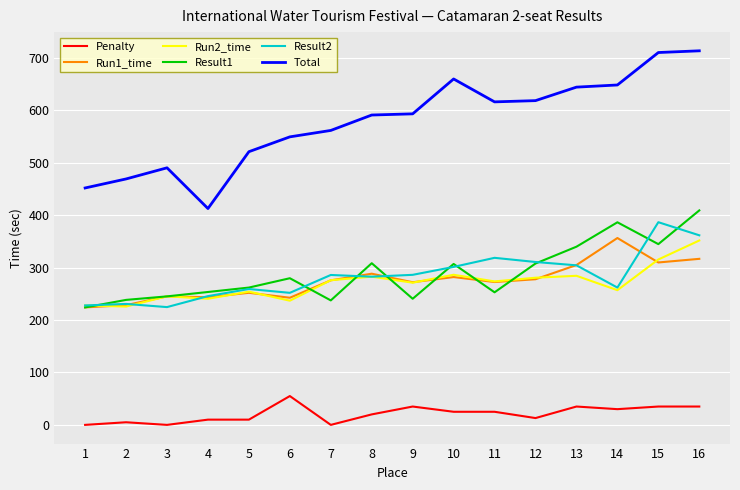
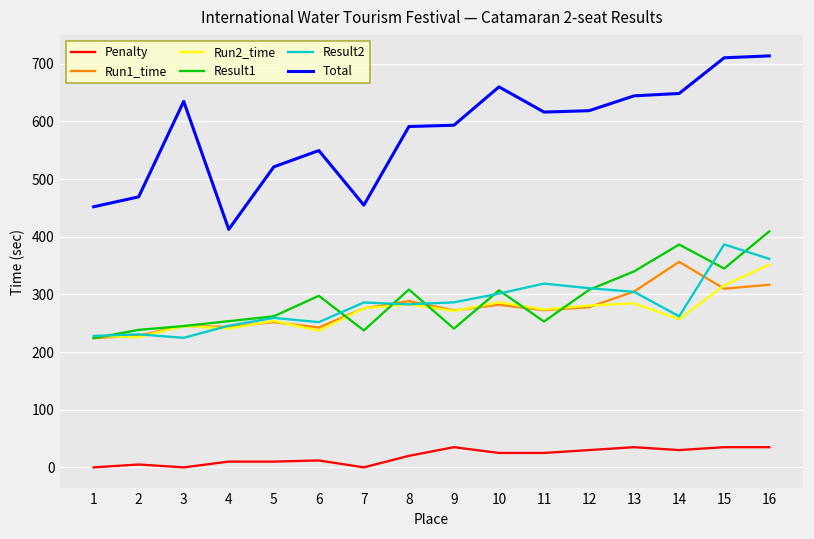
Total, 3: 490 -> 630
Penalty, 6: 60 -> 10
Result1, 6: 280 -> 300
Total, 7: 560 -> 450
Penalty, 12: 10 -> 30
